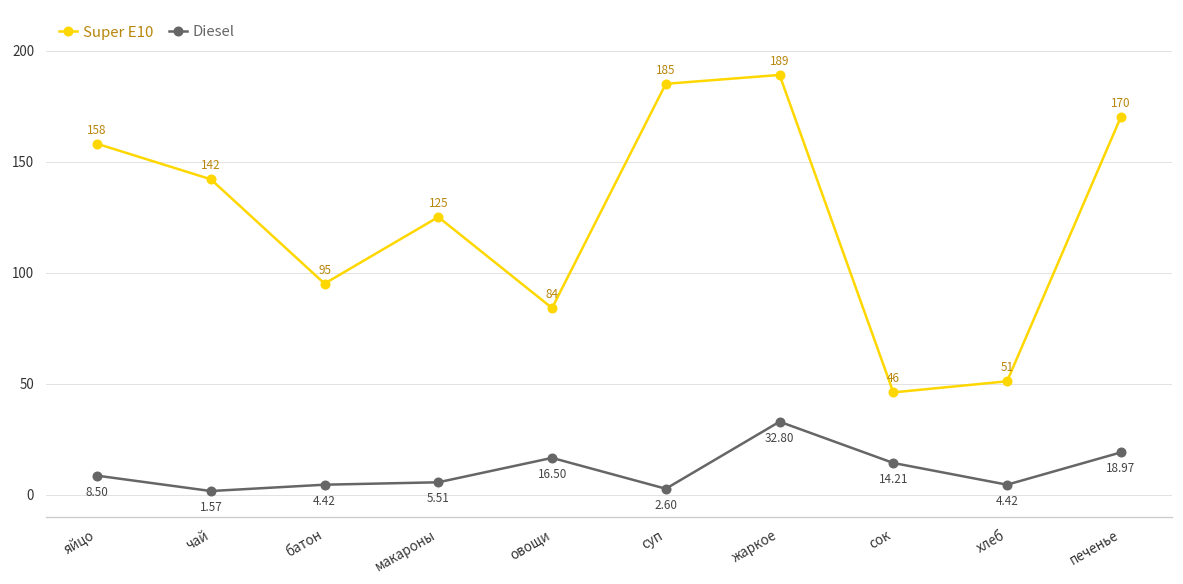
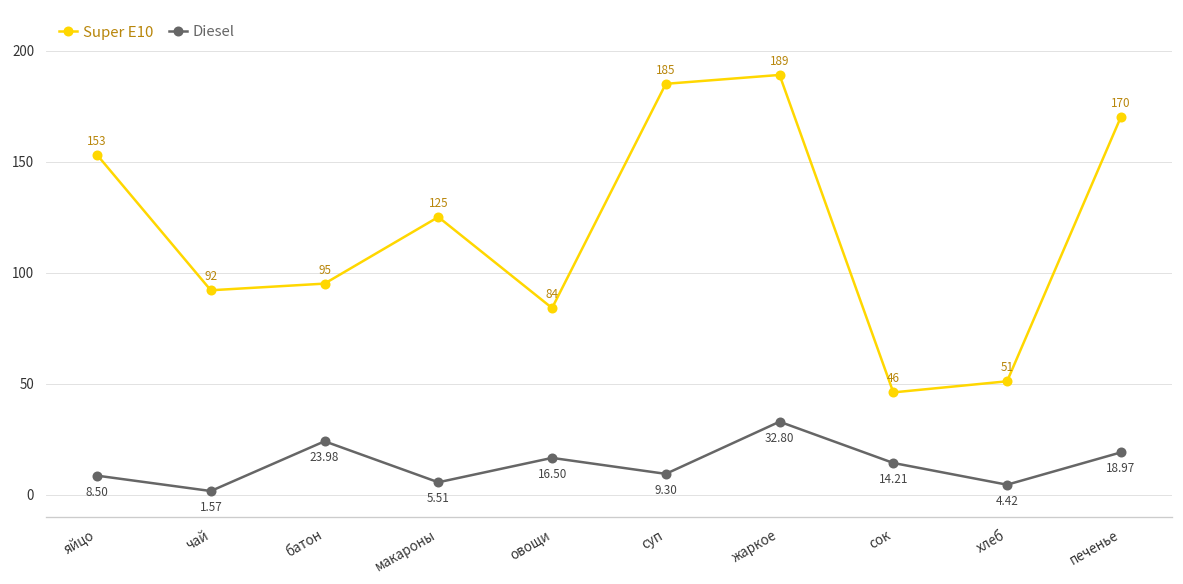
Super E10, яйцо: 158 -> 153
Super E10, чай: 142 -> 92
Diesel, батон: 4.42 -> 23.98
Diesel, суп: 2.60 -> 9.30
